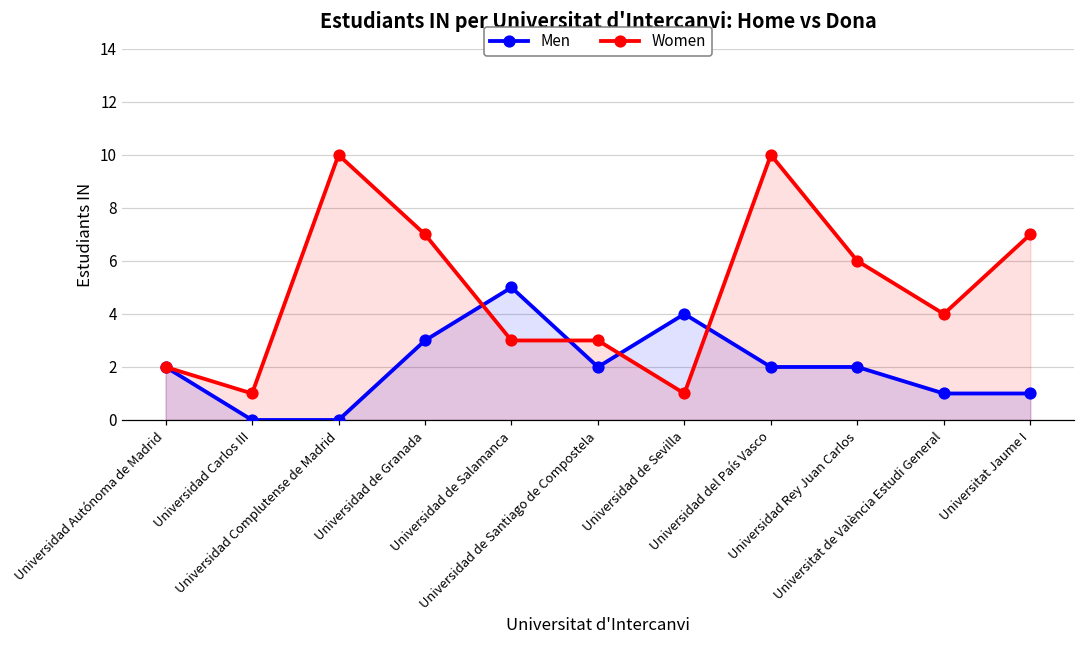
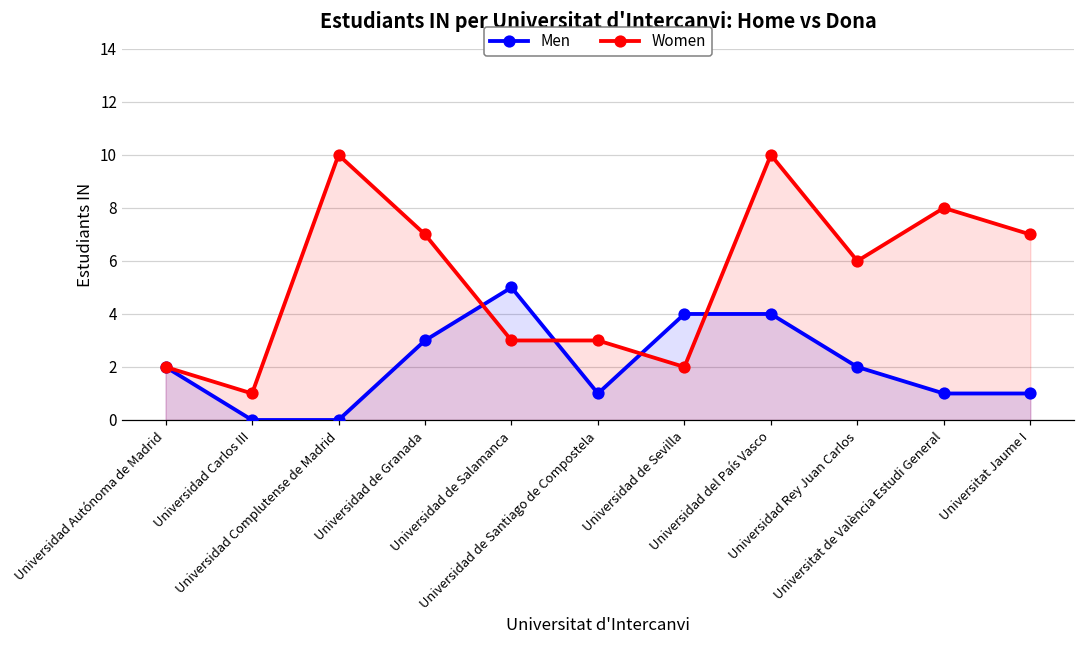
Men, Universidad de Santiago de Compostela: 2 -> 1
Women, Universidad de Sevilla: 1 -> 2
Men, Universidad del País Vasco: 2 -> 4
Women, Universitat de València Estudi General: 4 -> 8
